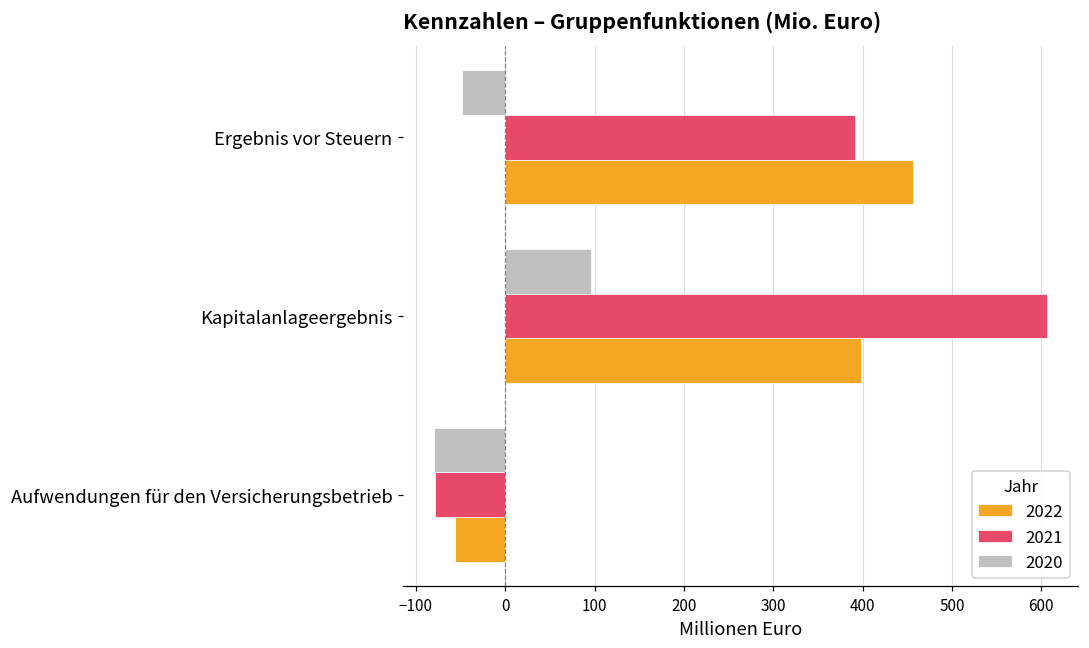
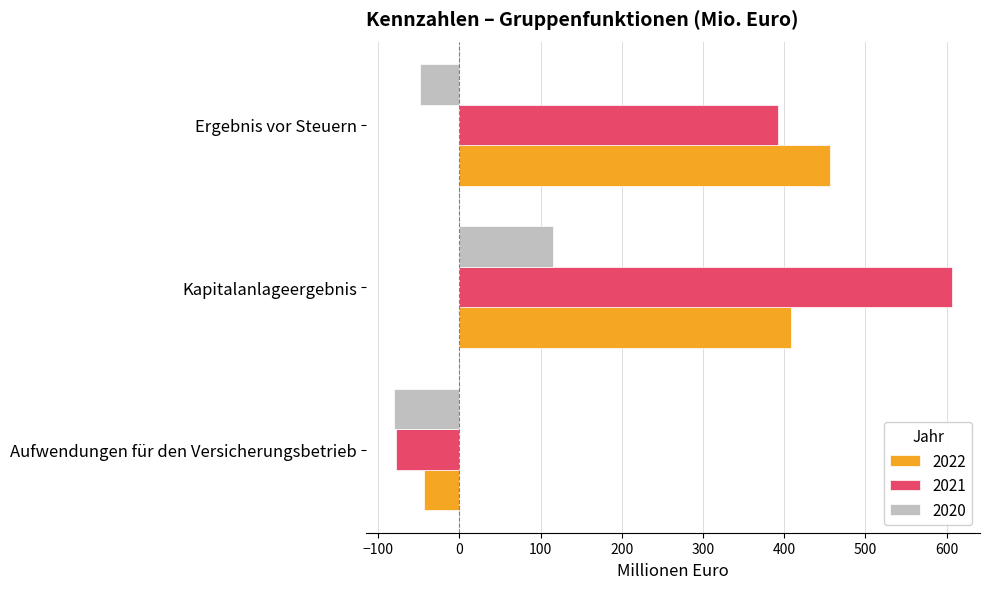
2020, Kapitalanlageergebnis: 100 -> 120
2022, Kapitalanlageergebnis: 400 -> 410
2022, Aufwendungen für den Versicherungsbetrieb: -60 -> -40
